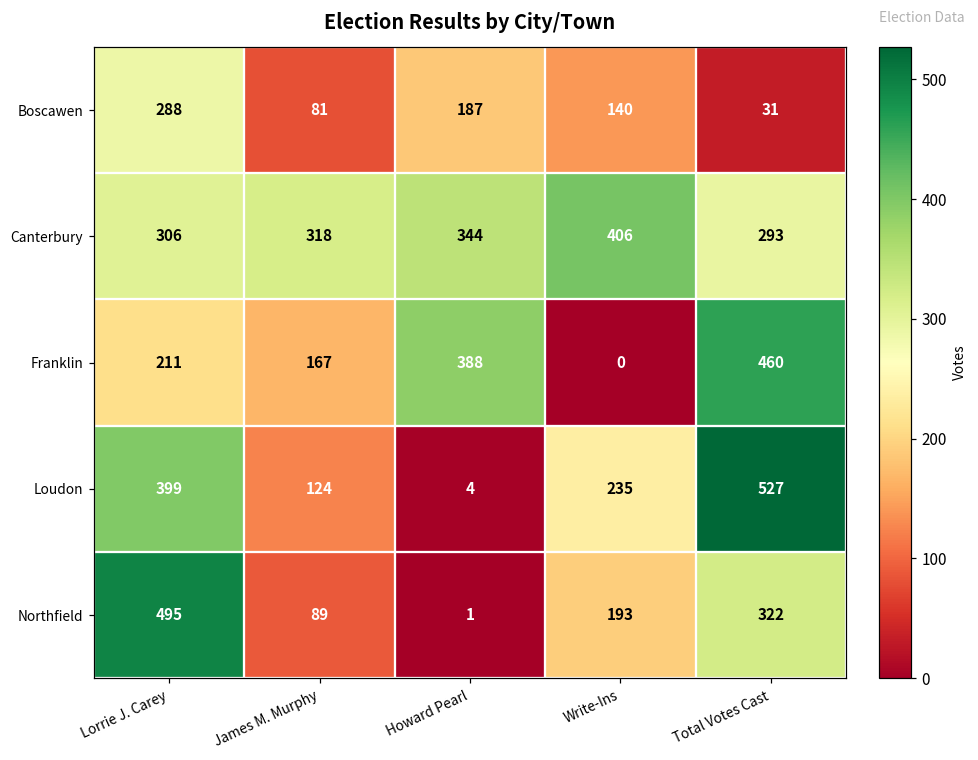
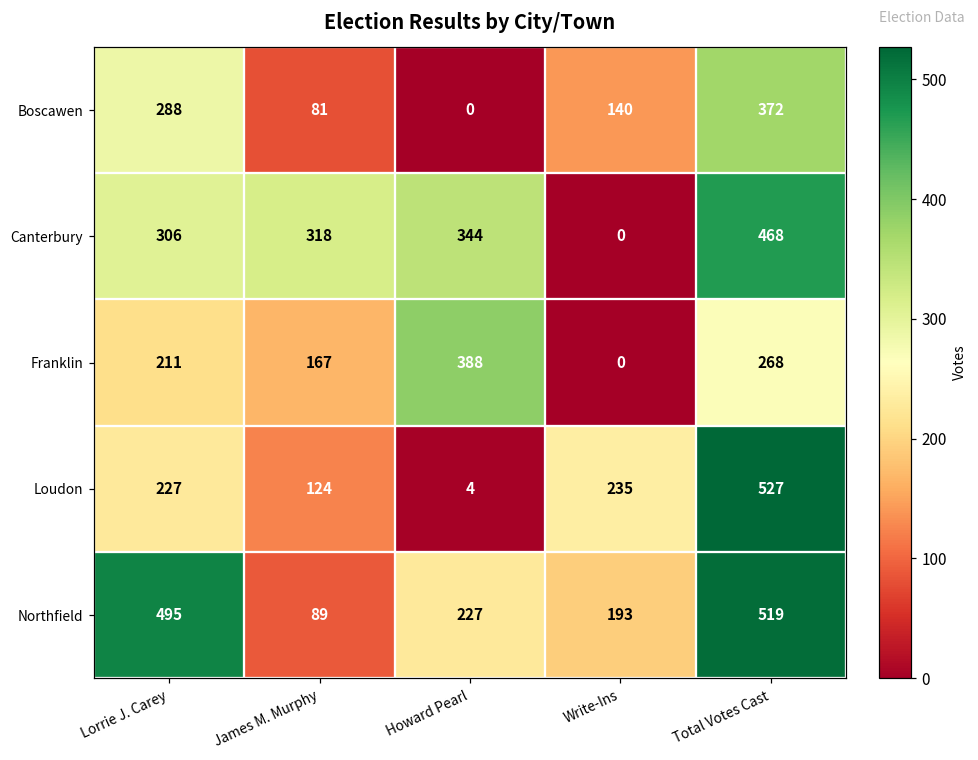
Boscawen, Howard Pearl: 187 -> 0
Boscawen, Total Votes Cast: 31 -> 372
Canterbury, Write-Ins: 406 -> 0
Canterbury, Total Votes Cast: 293 -> 468
Franklin, Total Votes Cast: 460 -> 268
Loudon, Lorrie J. Carey: 399 -> 227
Northfield, Howard Pearl: 1 -> 227
Northfield, Total Votes Cast: 322 -> 519
